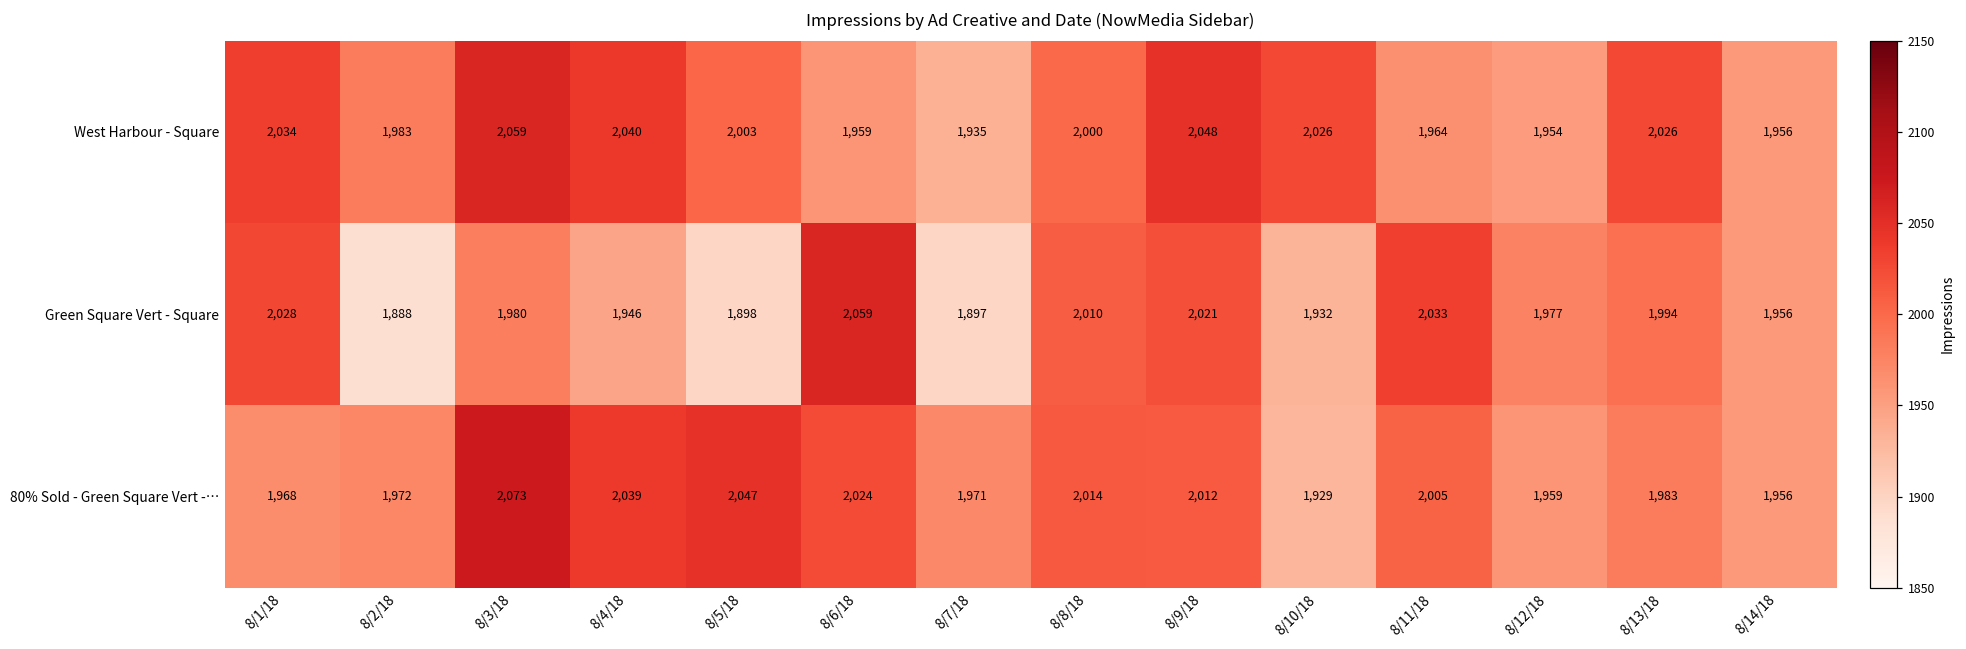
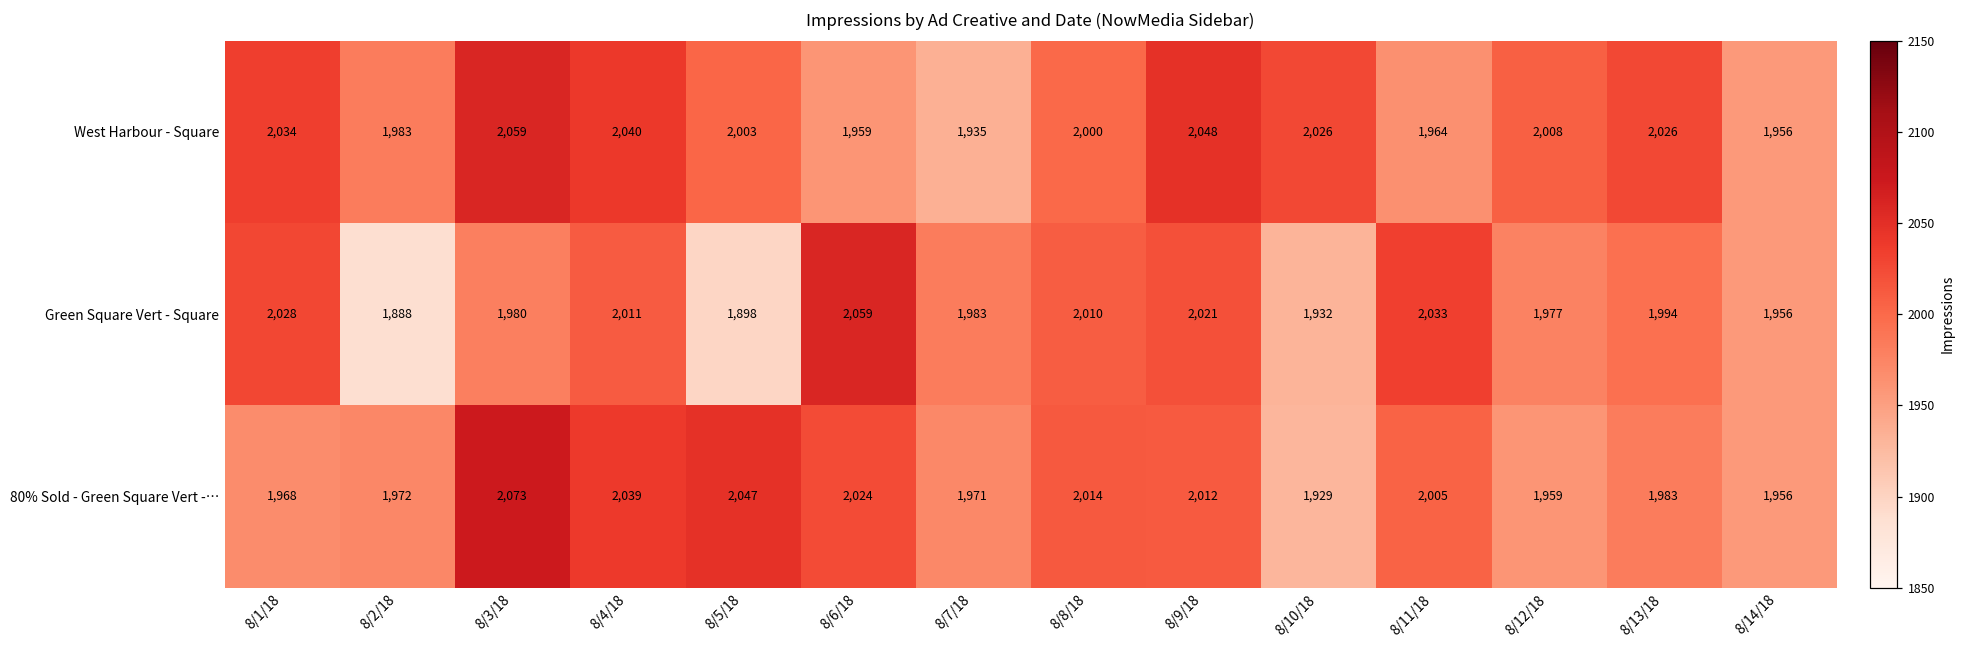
West Harbour - Square, 8/12/18: 1,954 -> 2,008
Green Square Vert - Square, 8/4/18: 1,946 -> 2,011
Green Square Vert - Square, 8/7/18: 1,897 -> 1,983
